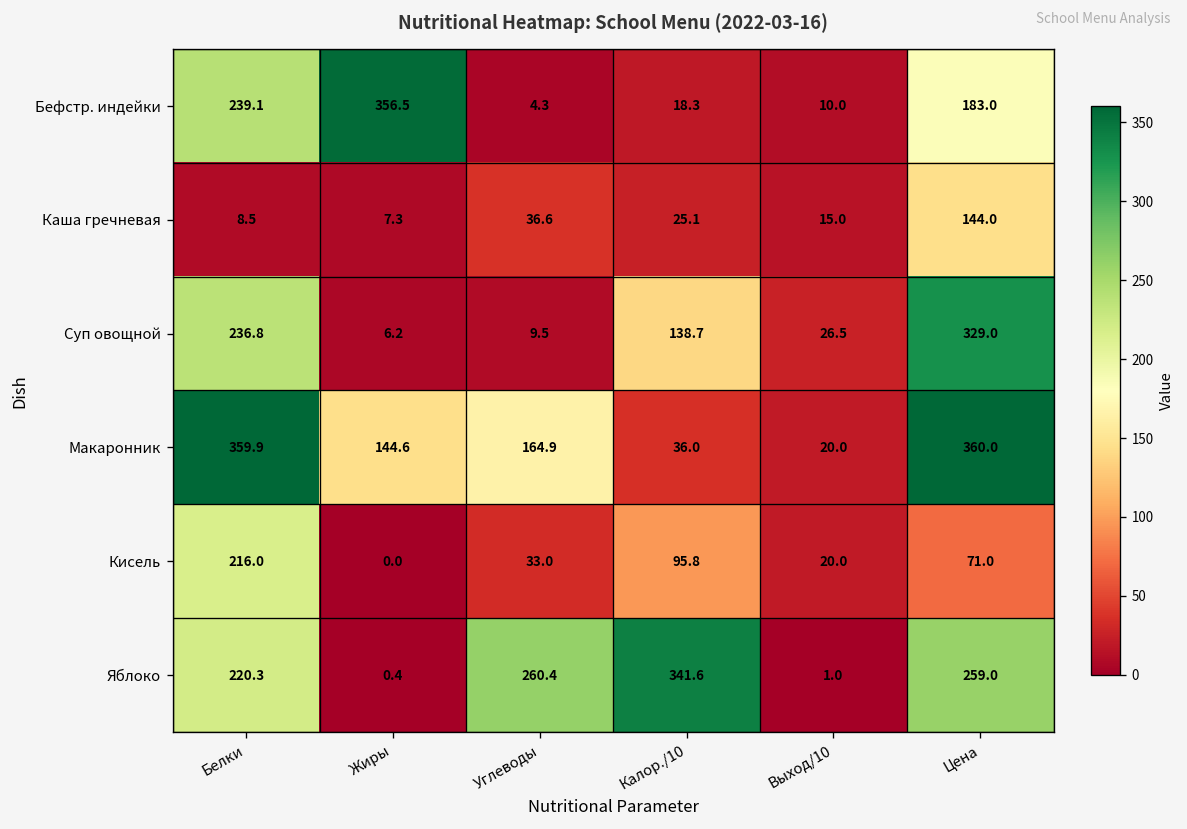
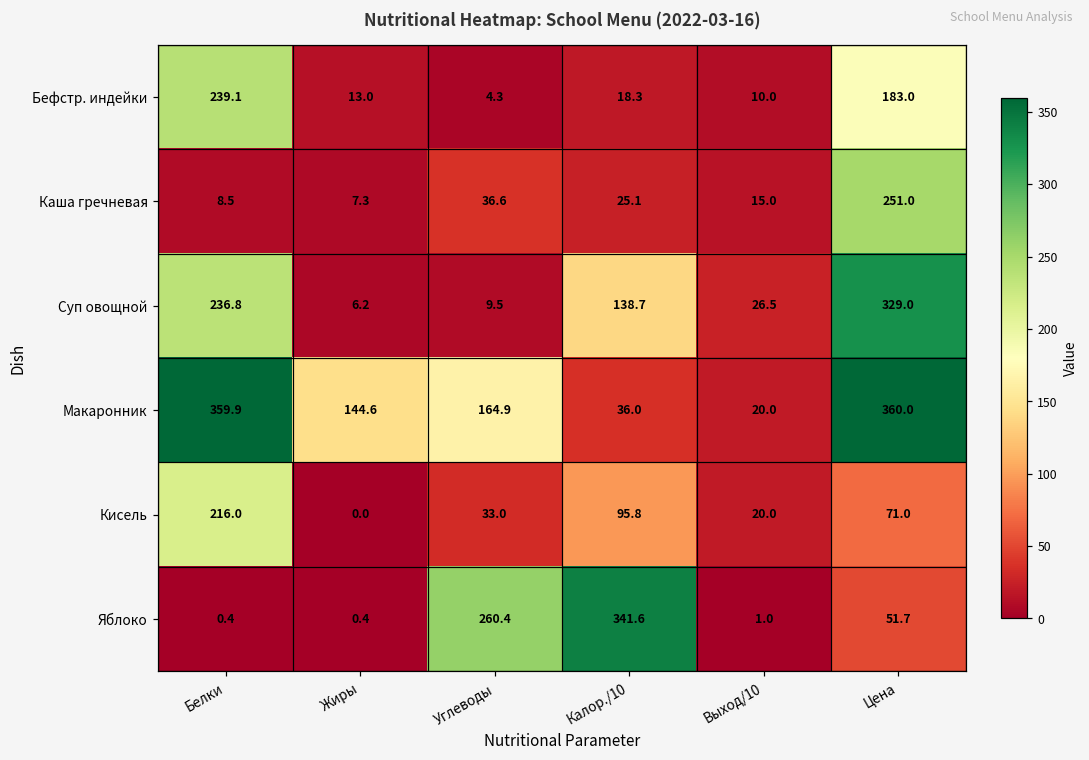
Бефстр. индейки, Жиры: 356.5 -> 13.0
Каша гречневая, Цена: 144.0 -> 251.0
Яблоко, Белки: 220.3 -> 0.4
Яблоко, Цена: 259.0 -> 51.7
